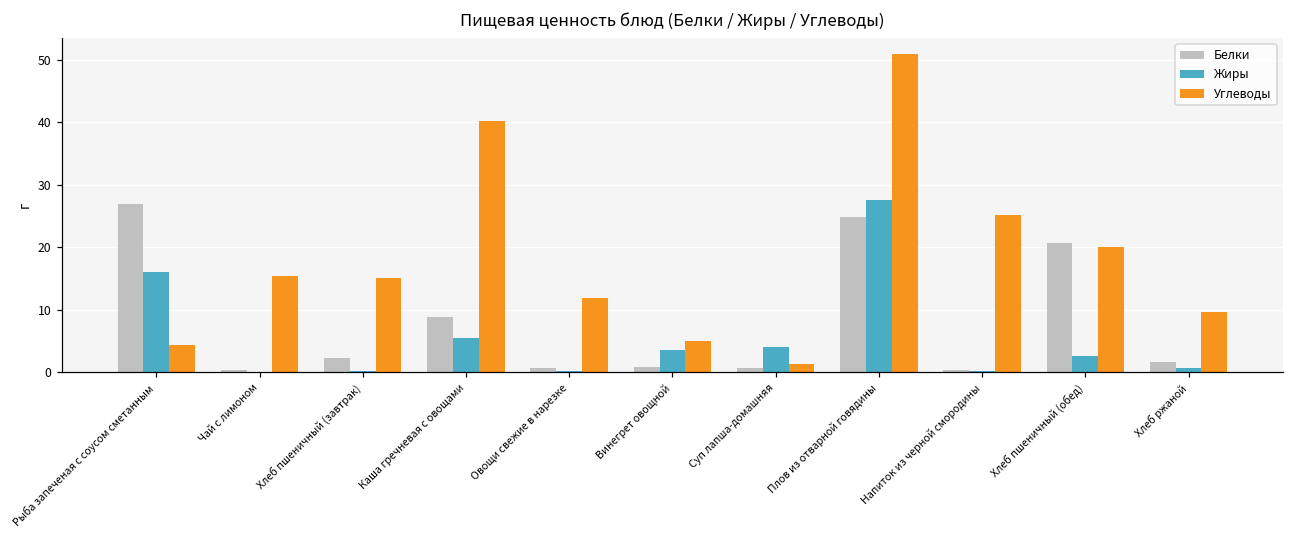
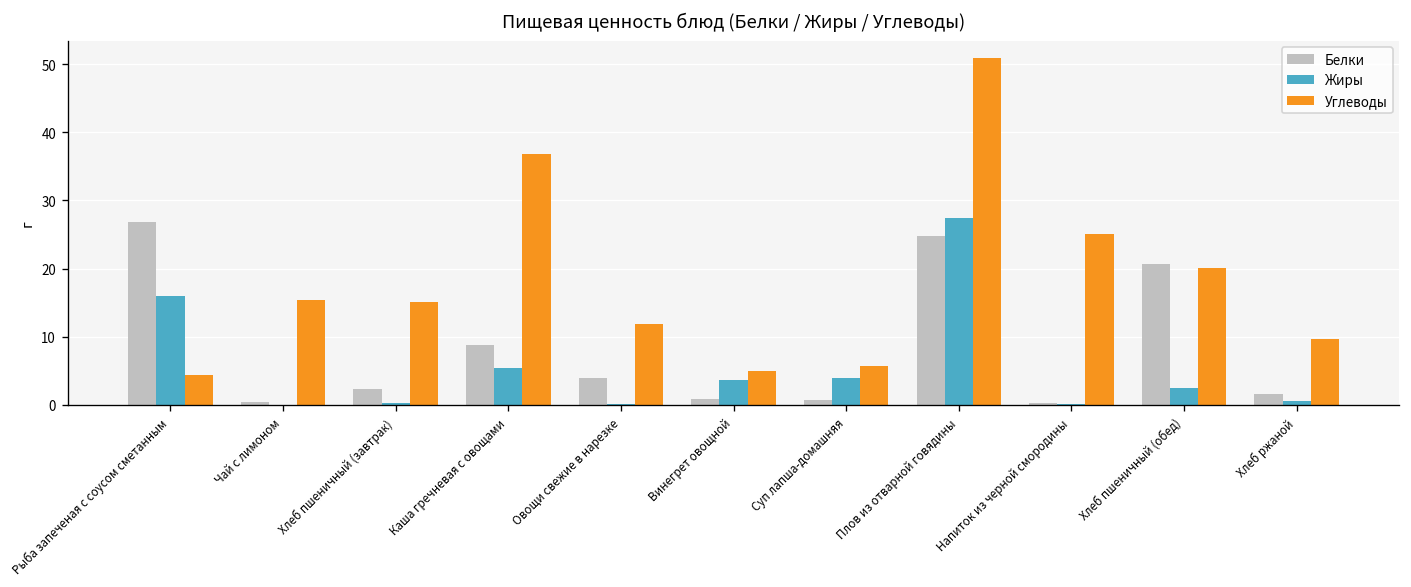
Углеводы, Каша гречневая с овощами: 40 -> 37
Белки, Овощи свежие в нарезке: 1 -> 4
Углеводы, Суп лапша-домашняя: 1 -> 6
